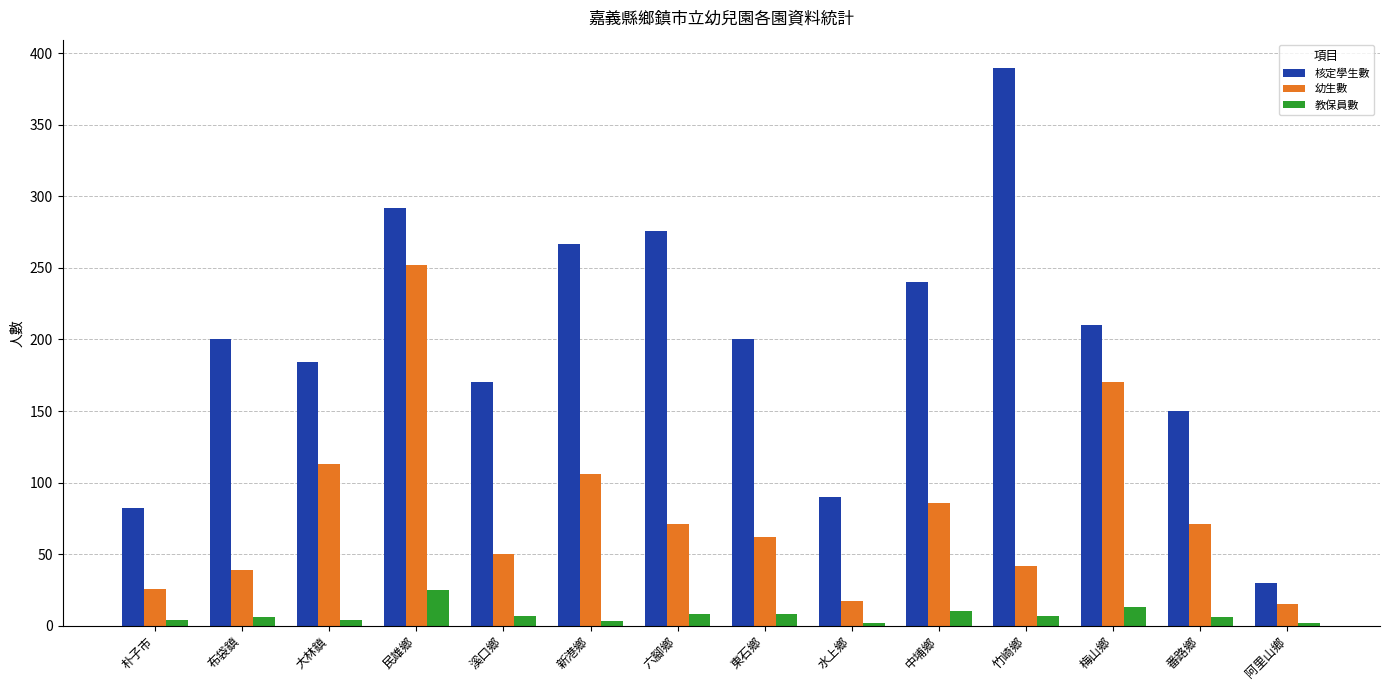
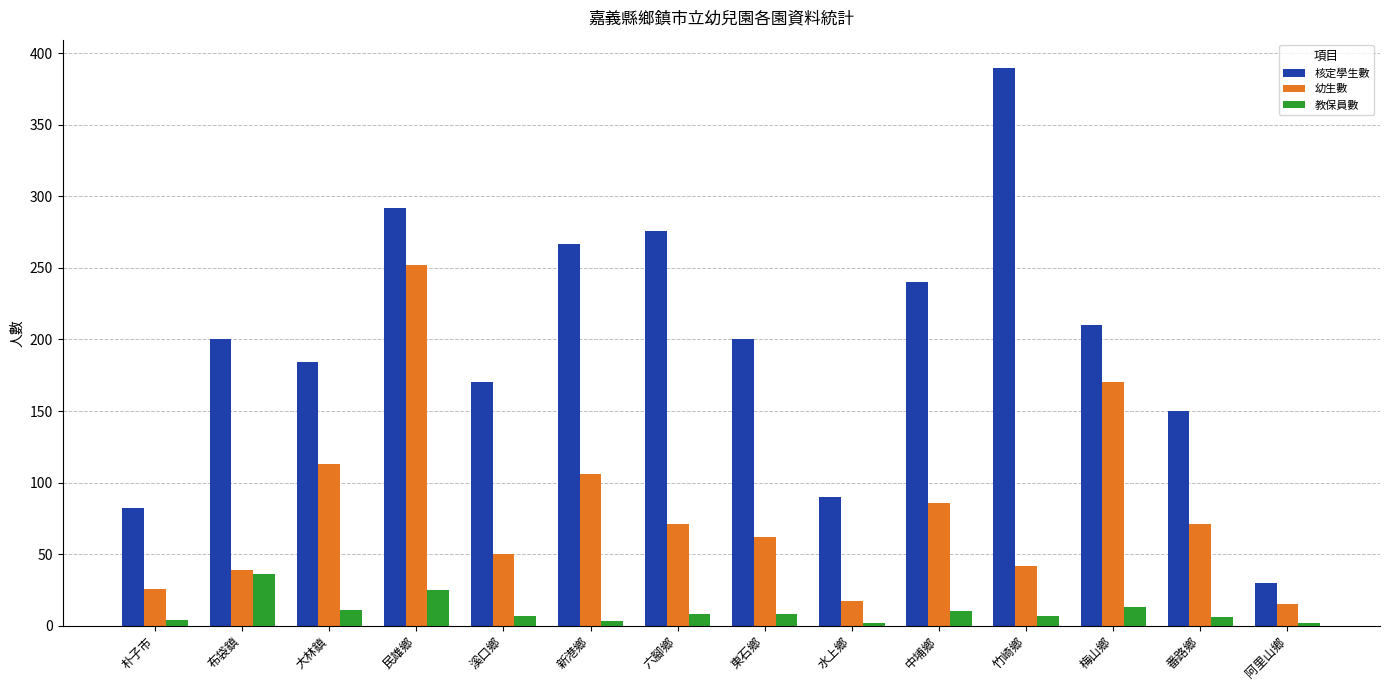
教保員數, 布袋鎮: 6 -> 36
教保員數, 大林鎮: 4 -> 11
